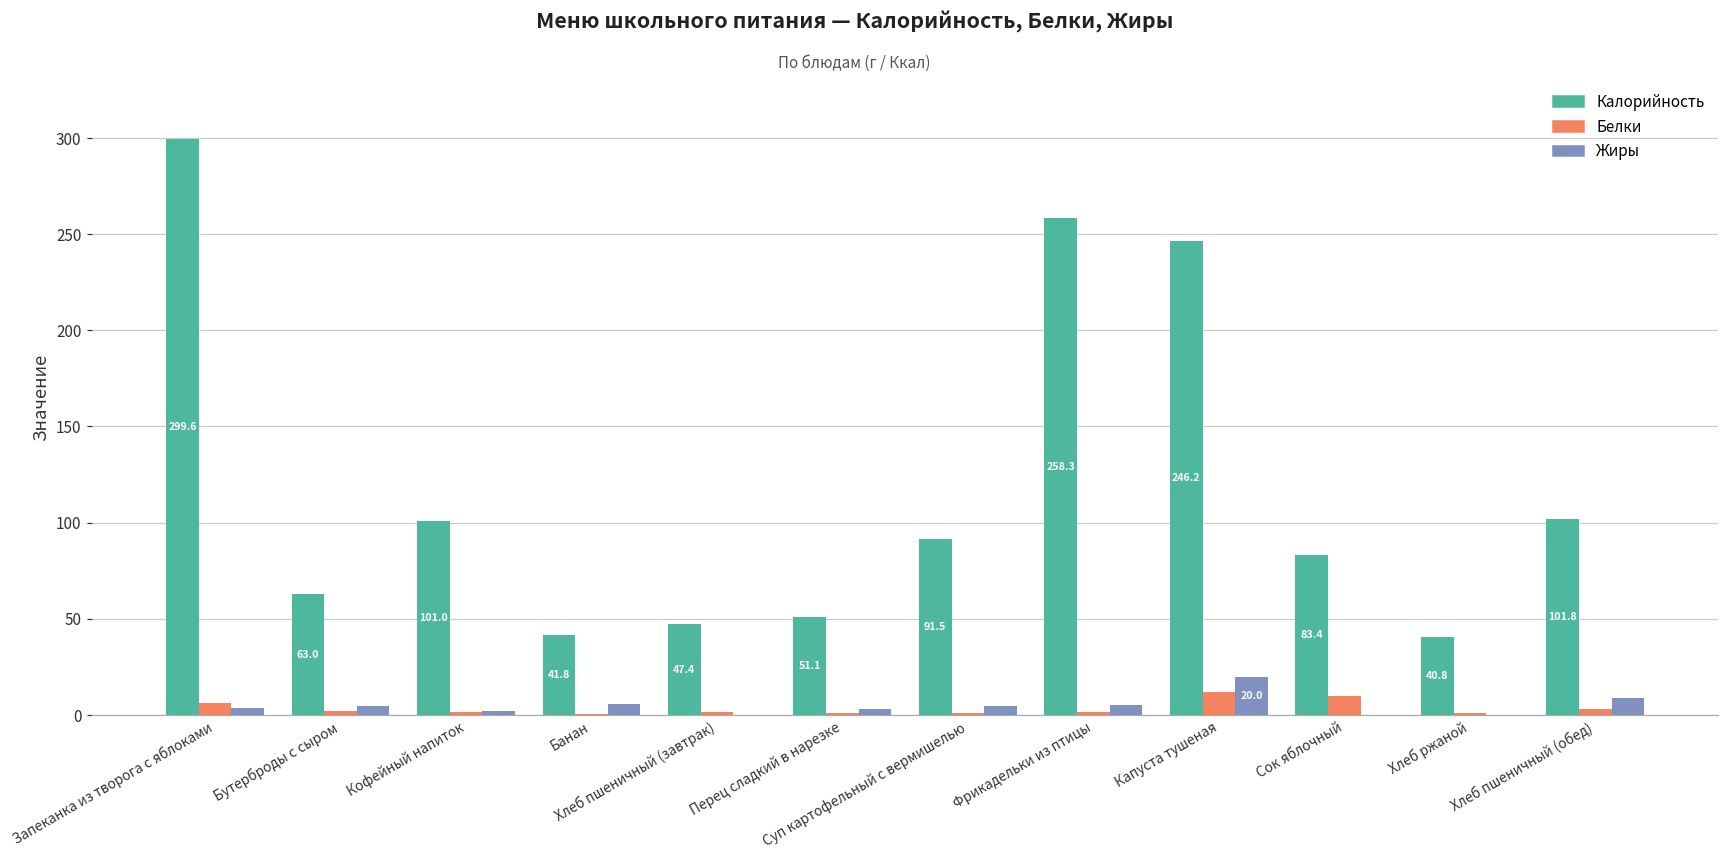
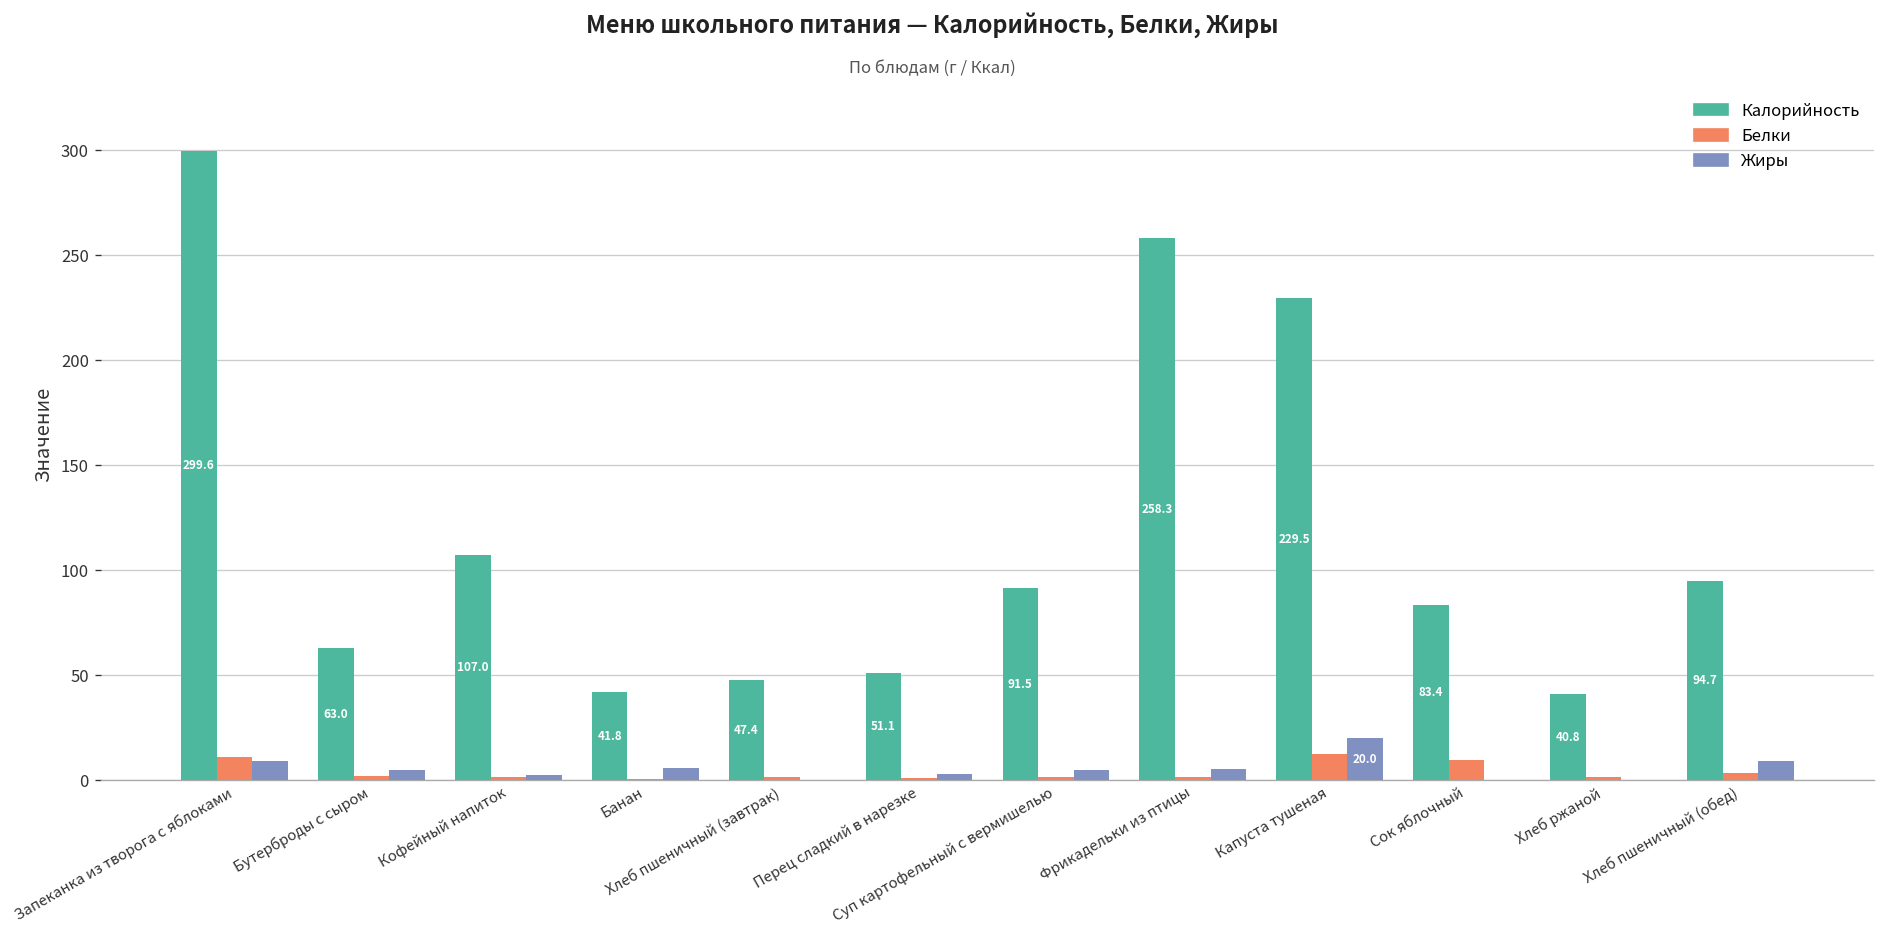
Белки, Запеканка из творога с яблоками: 6 -> 11
Жиры, Запеканка из творога с яблоками: 4 -> 9
Калорийность, Кофейный напиток: 101.0 -> 107.0
Калорийность, Капуста тушеная: 246.2 -> 229.5
Калорийность, Хлеб пшеничный (обед): 101.8 -> 94.7
